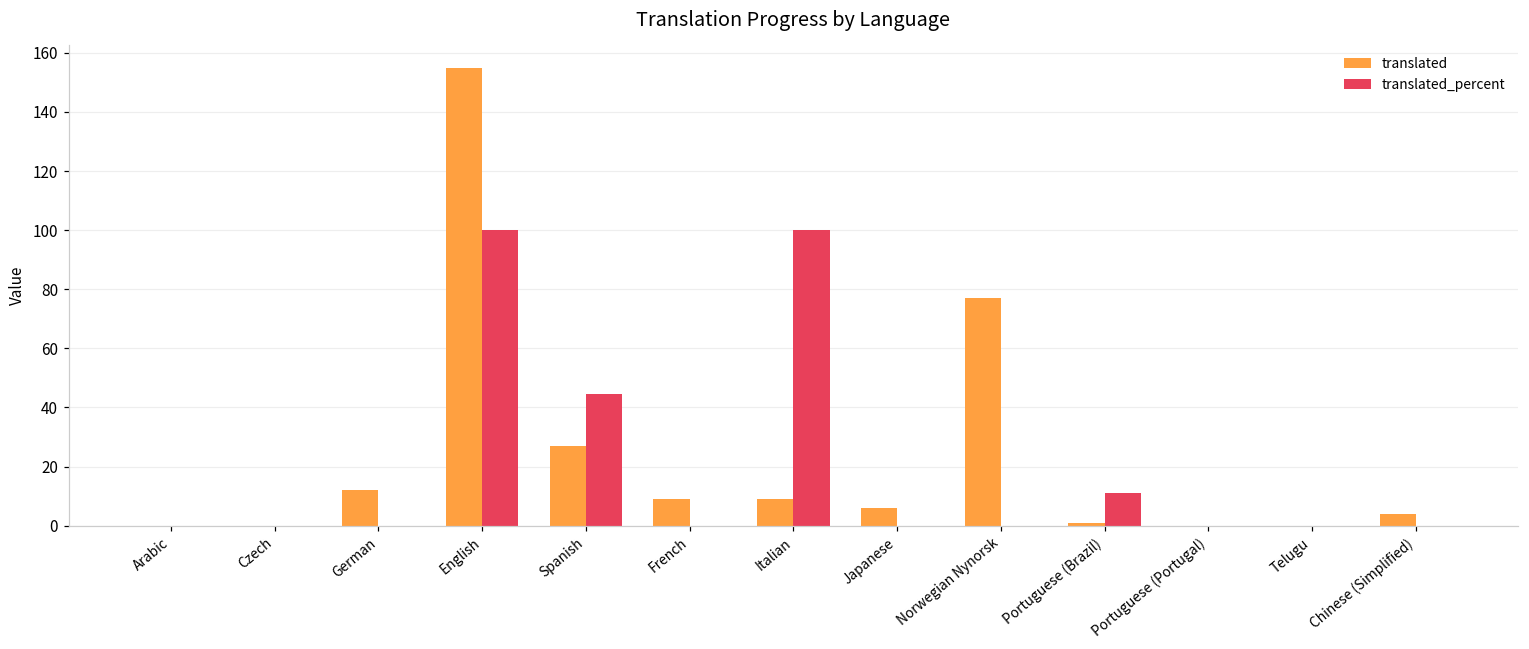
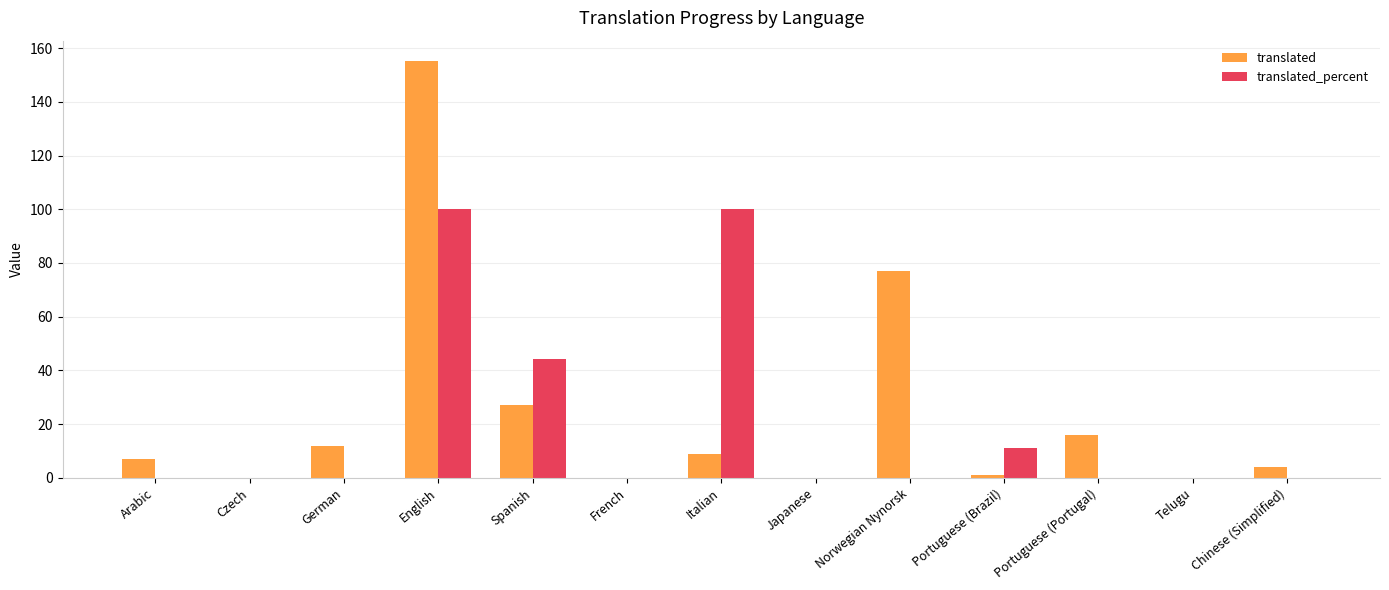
translated, Arabic: 0 -> 7
translated, French: 9 -> 0
translated, Japanese: 6 -> 0
translated, Portuguese (Portugal): 0 -> 16
